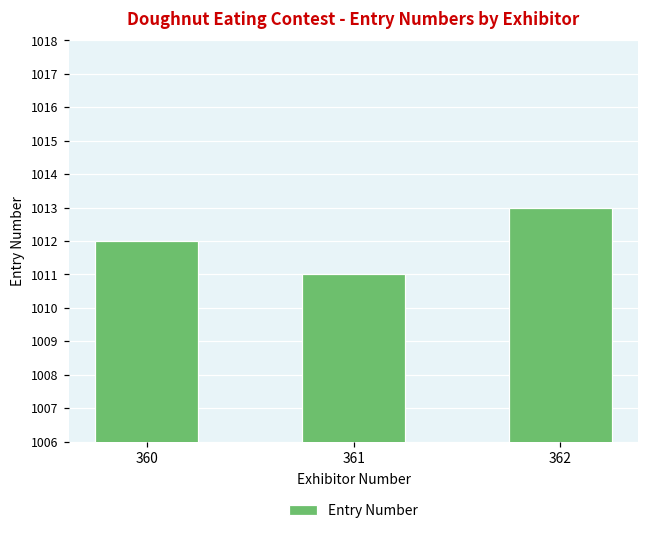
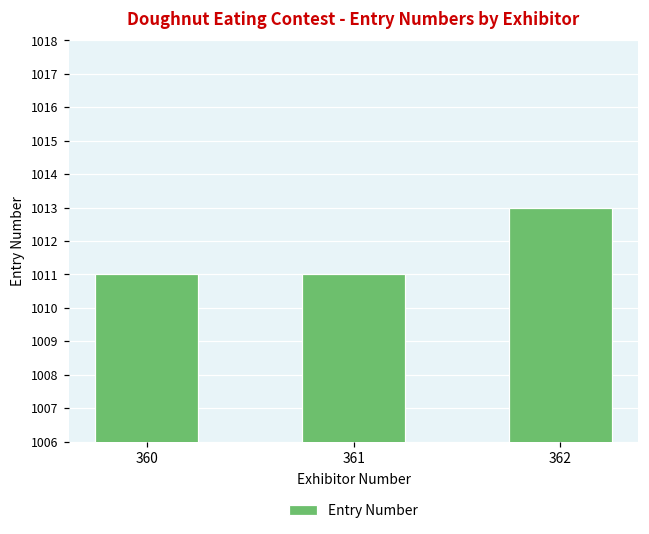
360: 1012 -> 1011
